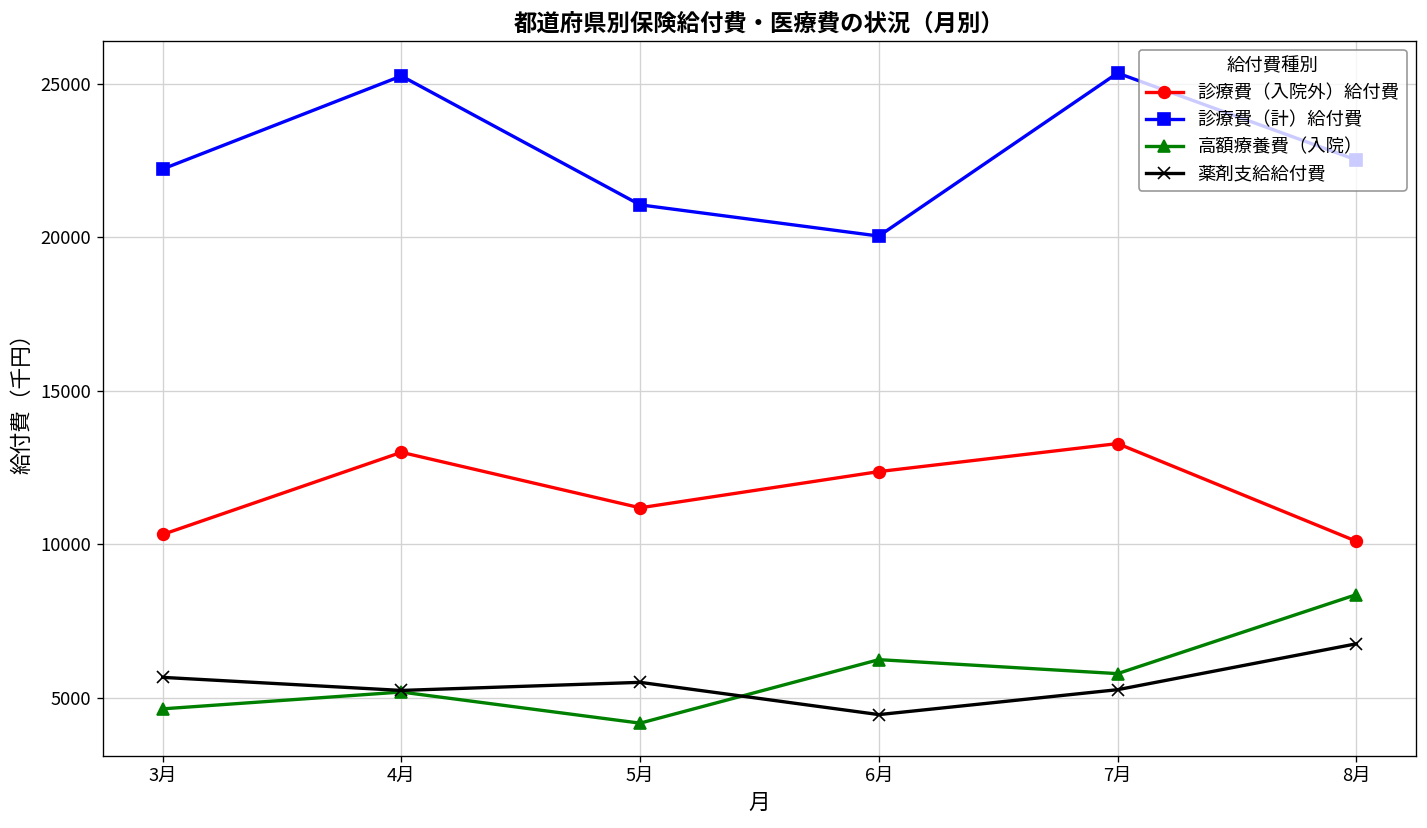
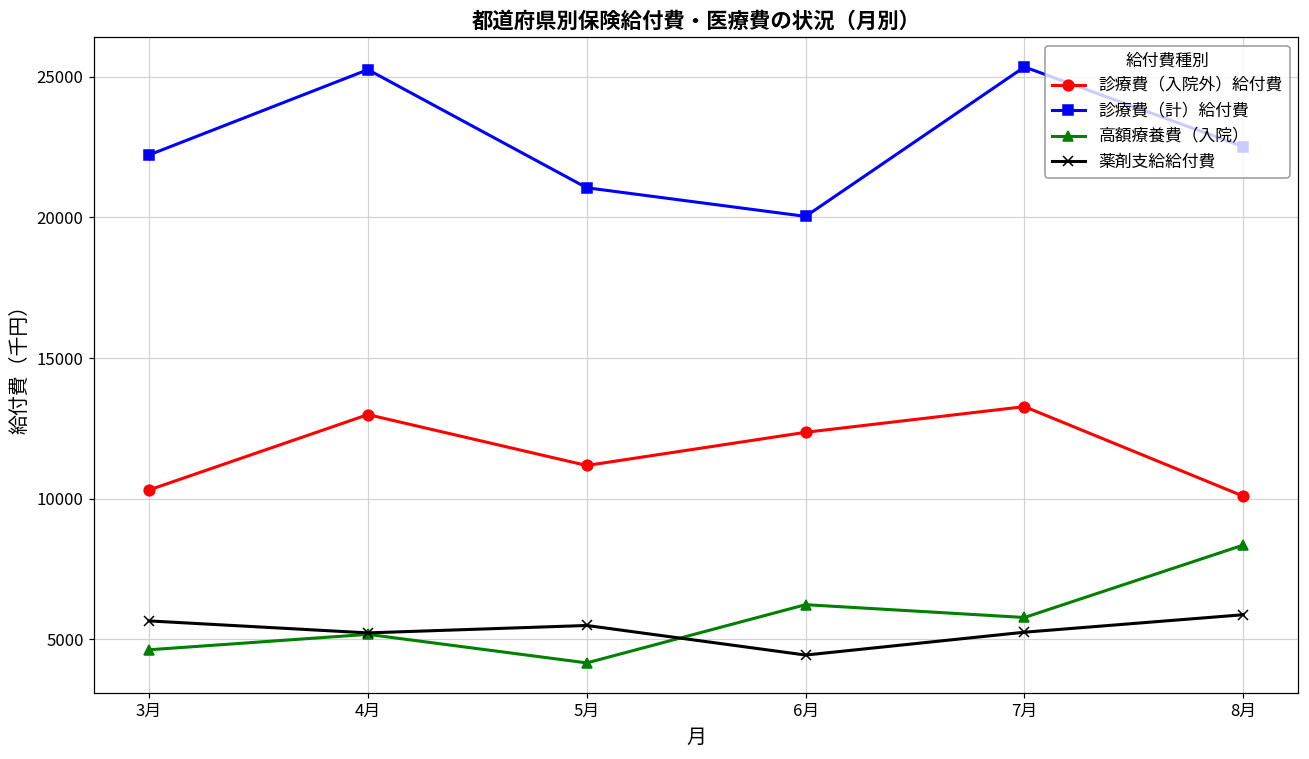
薬剤支給給付費, 8月: 6800 -> 5900
